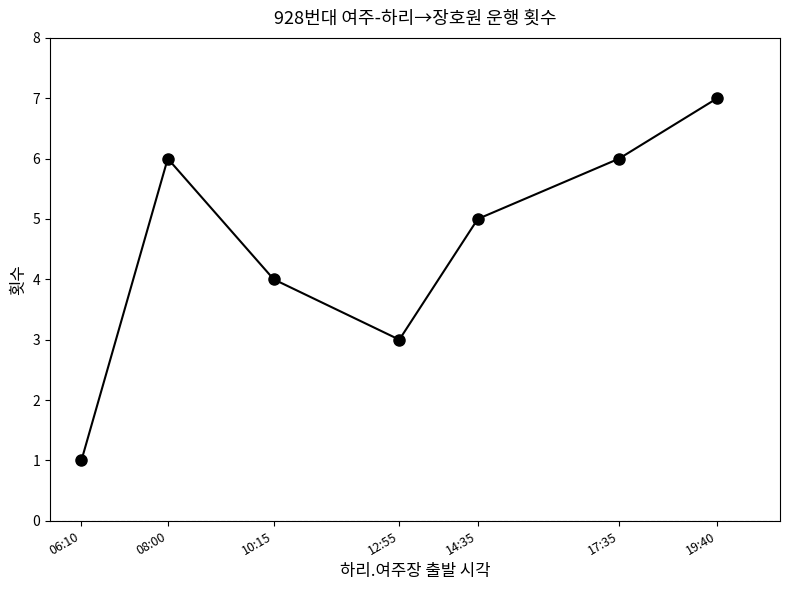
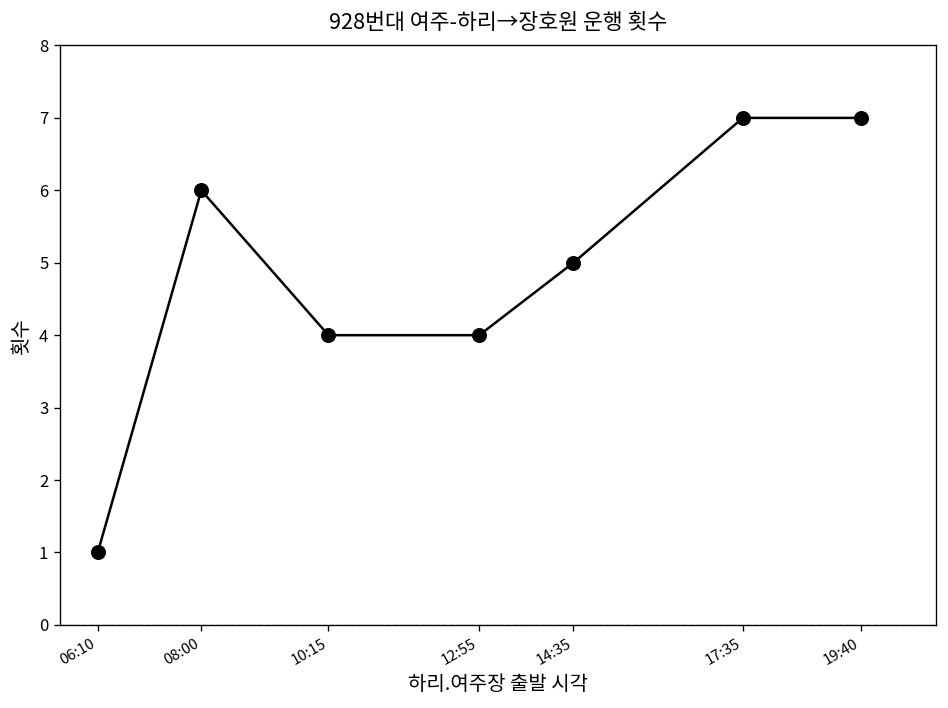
12:55: 3 -> 4
17:35: 6 -> 7
